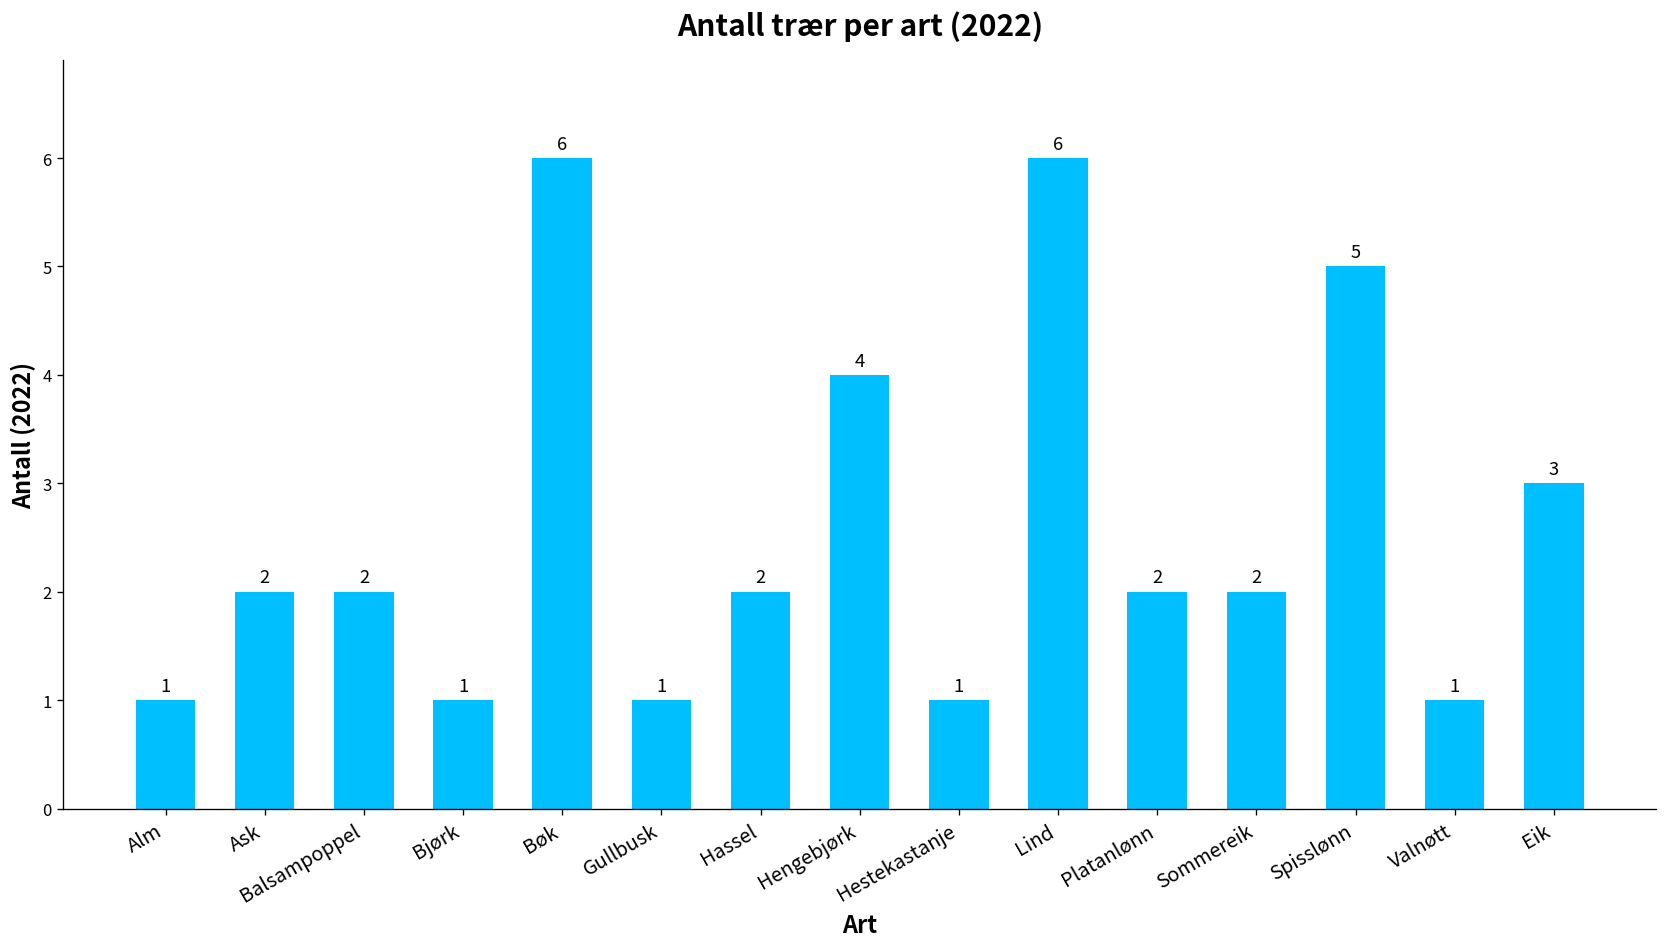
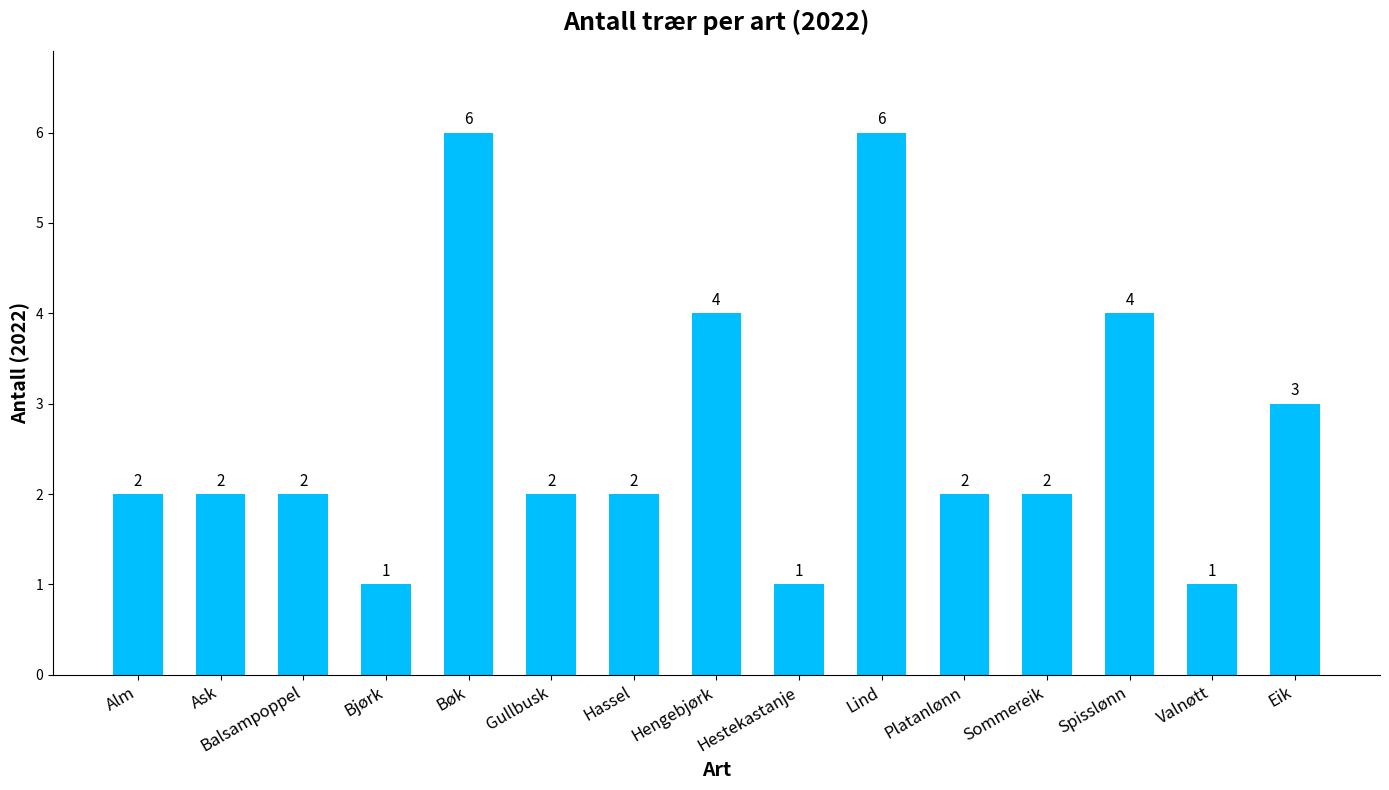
Alm: 1 -> 2
Gullbusk: 1 -> 2
Spisslønn: 5 -> 4
